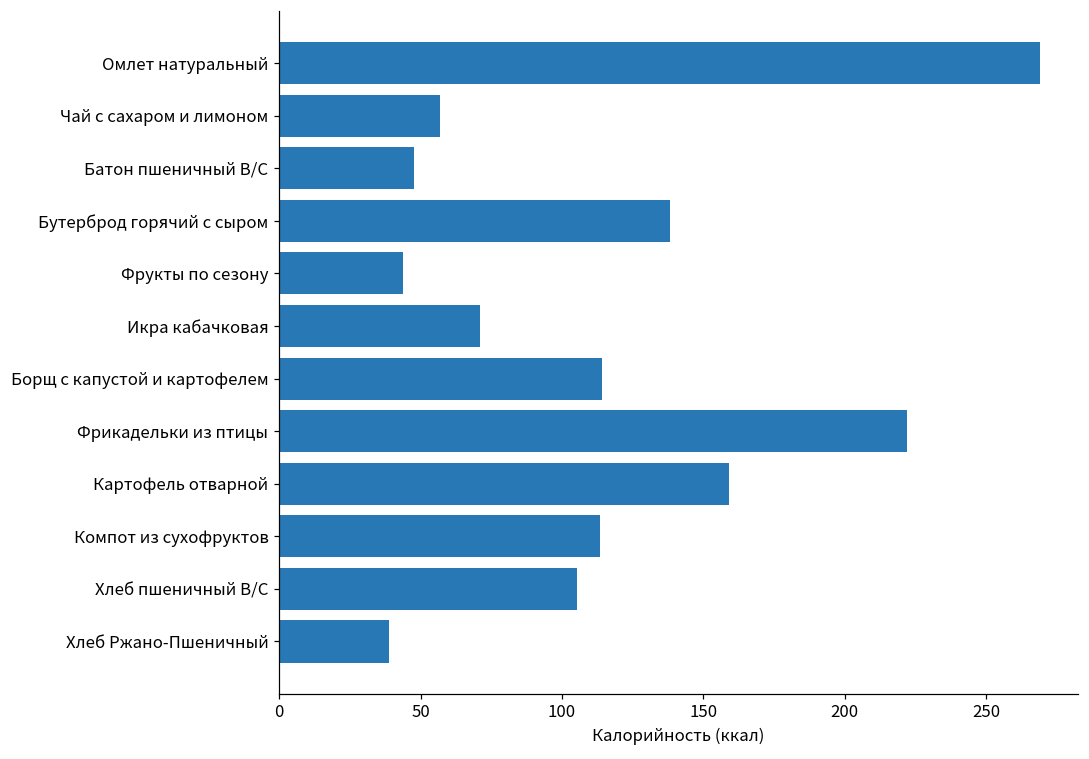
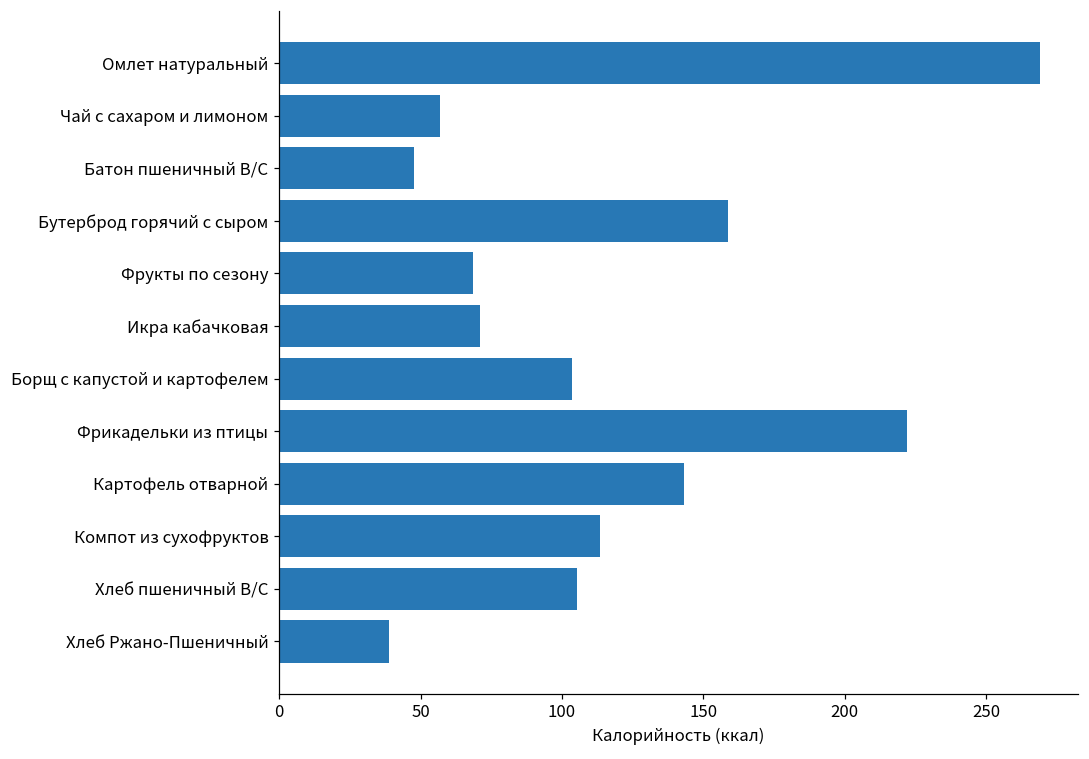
Бутерброд горячий с сыром: 138 -> 159
Фрукты по сезону: 44 -> 69
Борщ с капустой и картофелем: 114 -> 103
Картофель отварной: 159 -> 143
